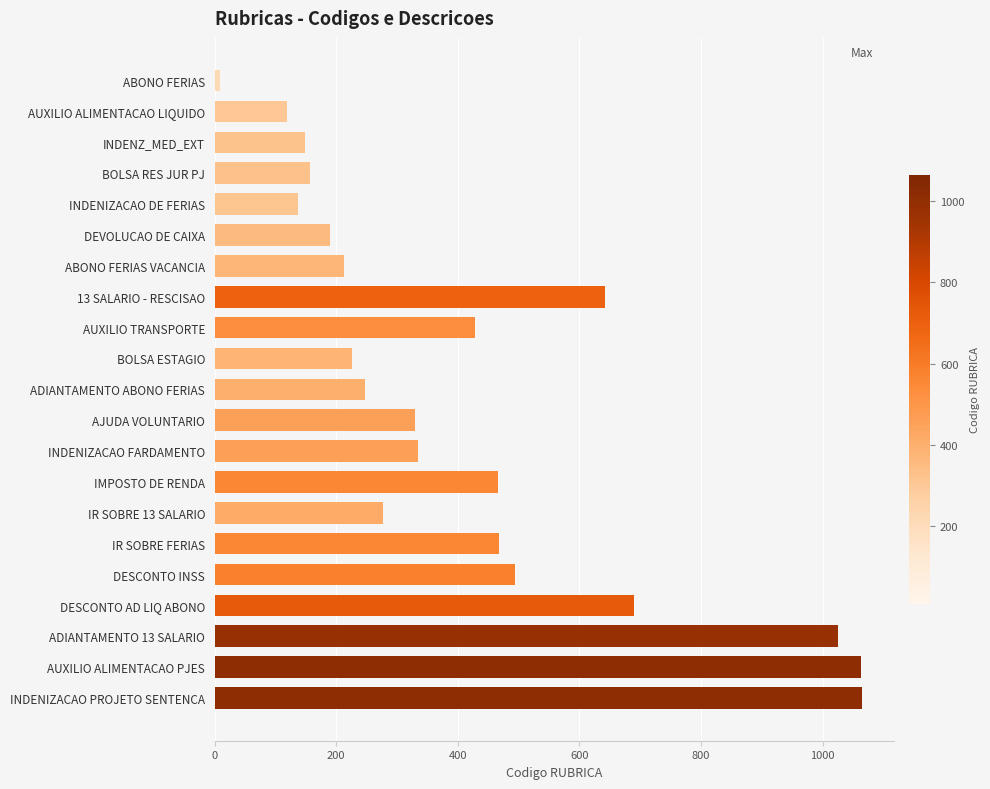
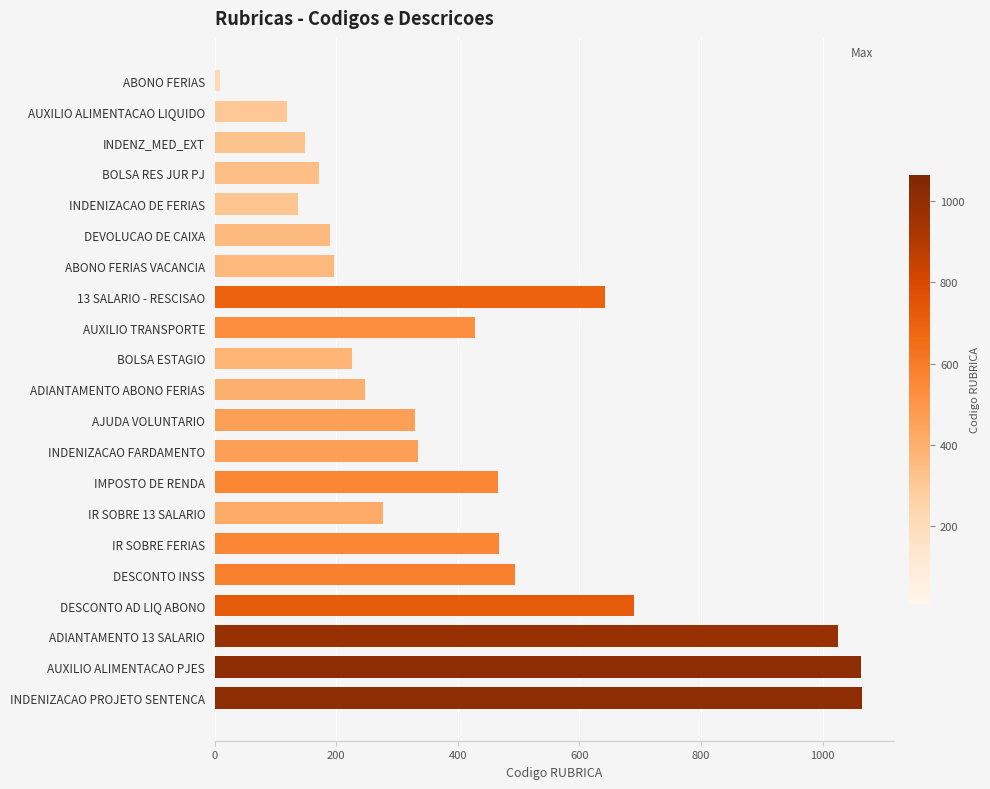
BOLSA RES JUR PJ: 160 -> 170
ABONO FERIAS VACANCIA: 210 -> 200
